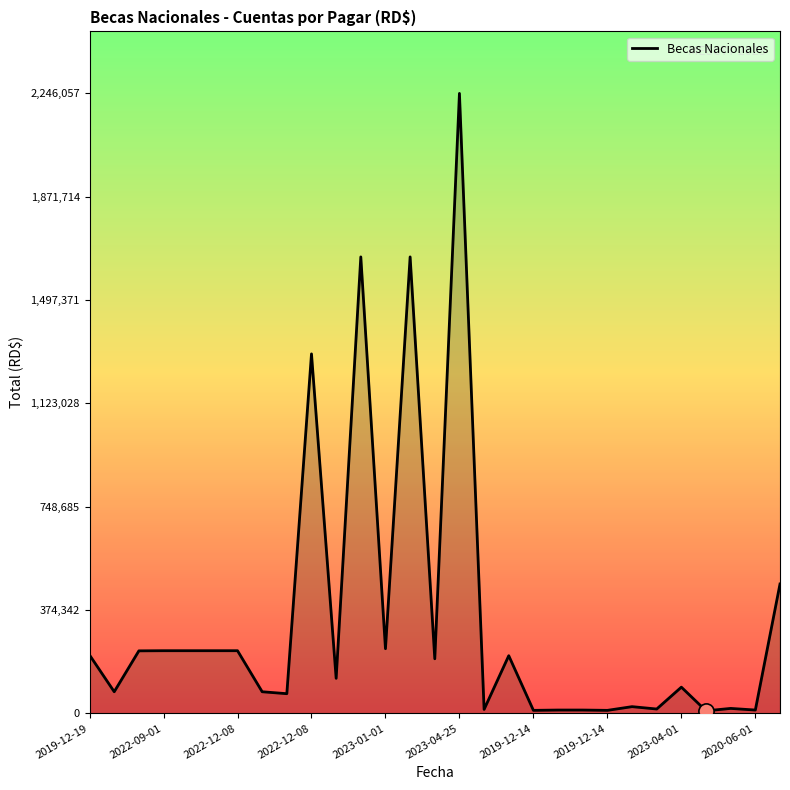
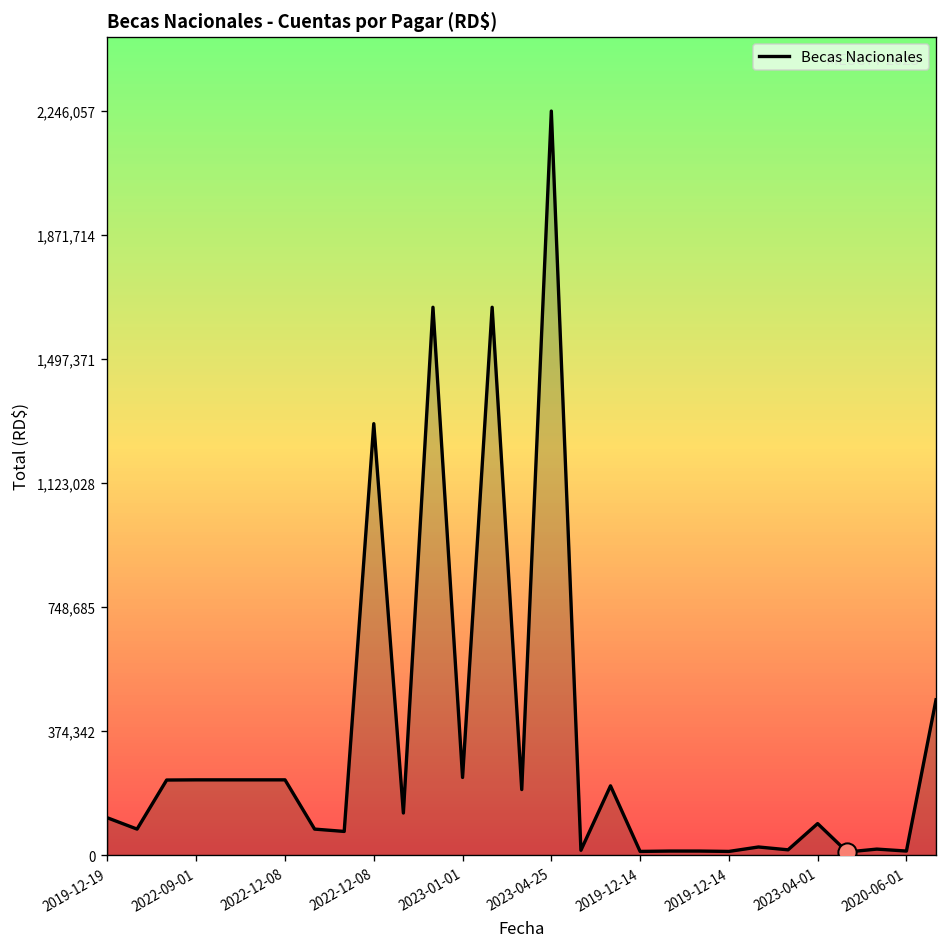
Becas Nacionales, 2019-12-19: 210,000 -> 110,000
